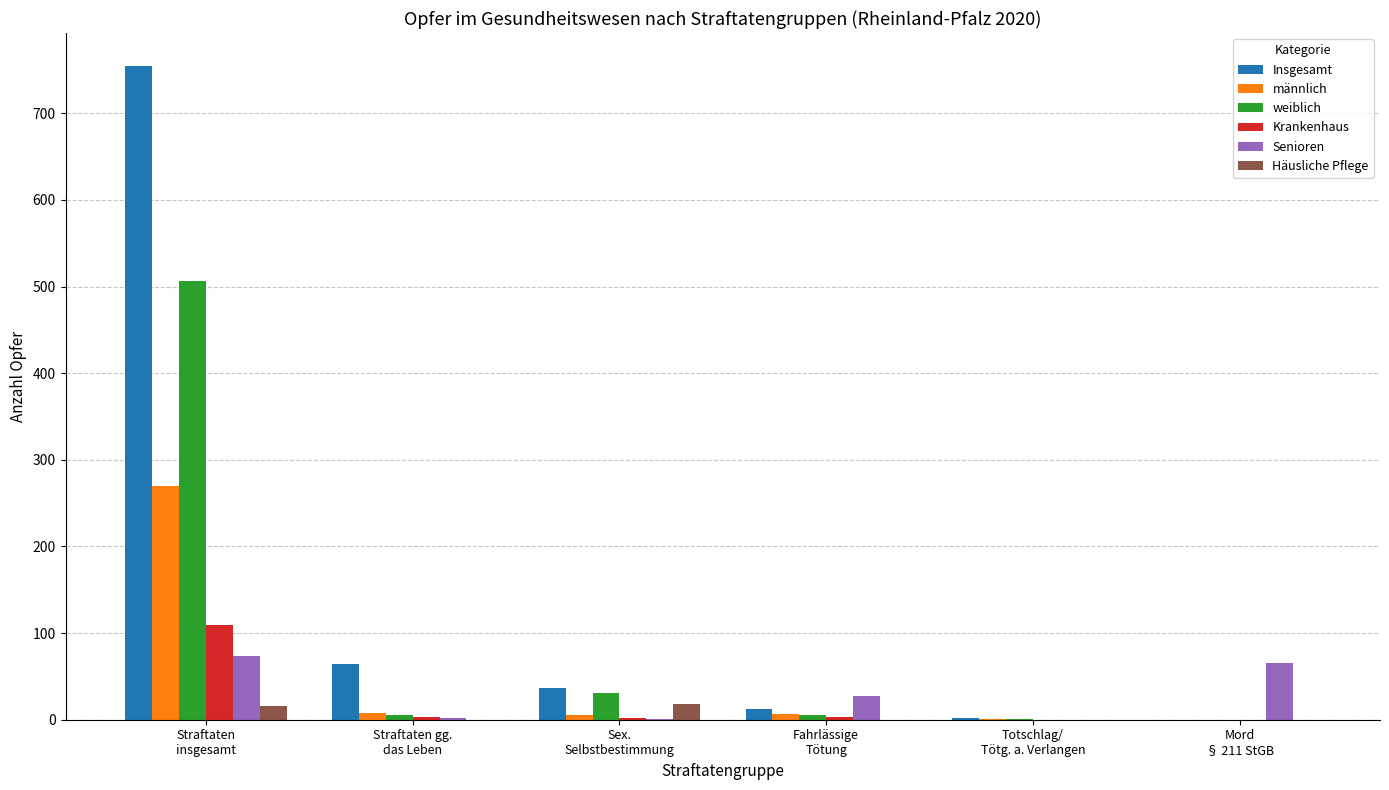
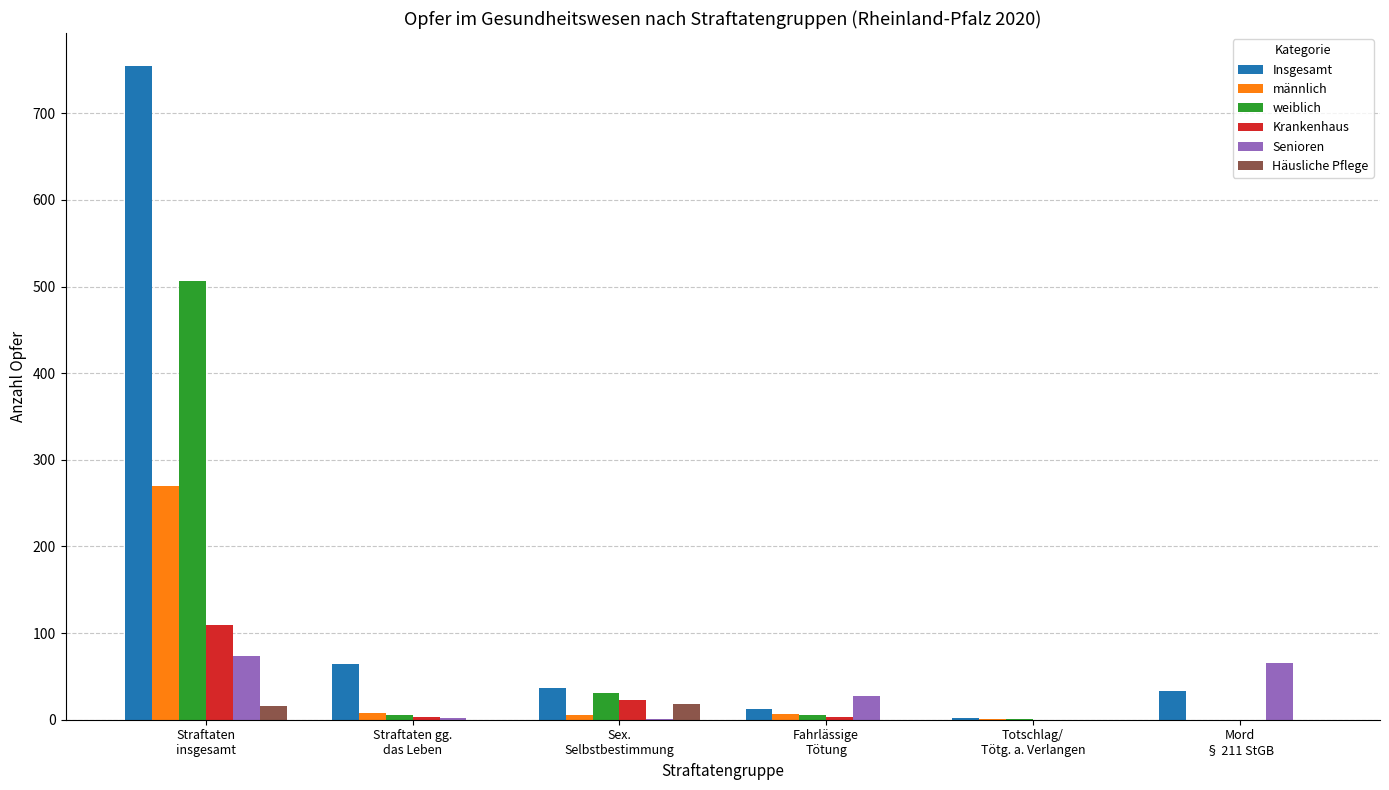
Krankenhaus, Sex. Selbstbestimmung: 0 -> 20
Insgesamt, Mord § 211 StGB: 0 -> 30
